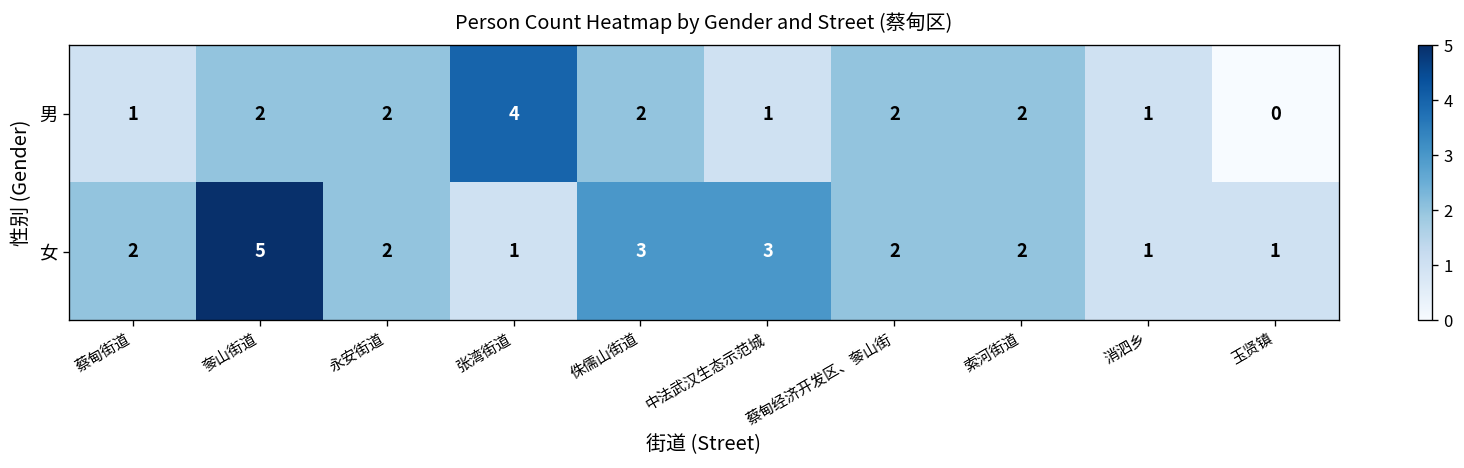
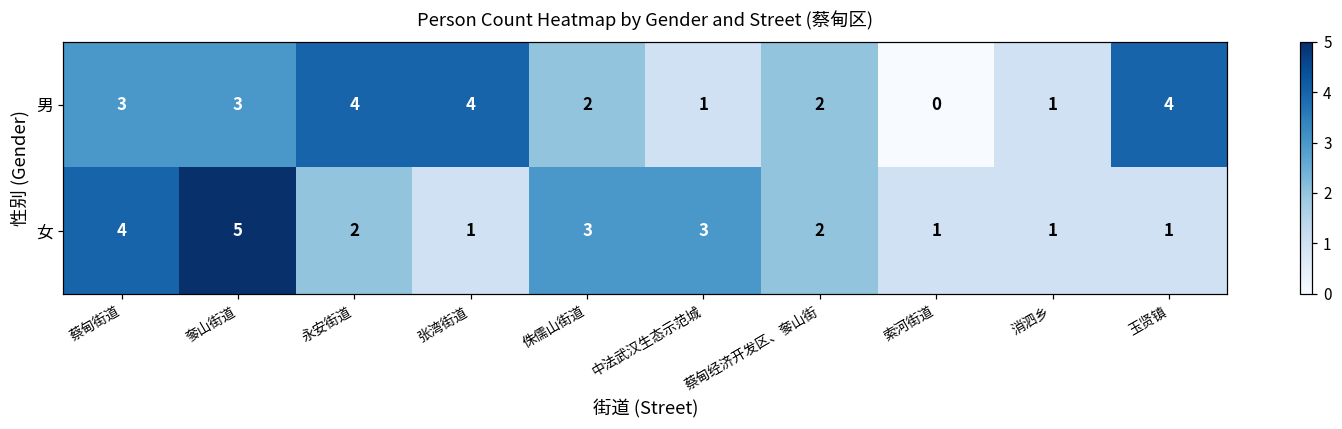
男, 蔡甸街道: 1 -> 3
男, 奓山街道: 2 -> 3
男, 永安街道: 2 -> 4
男, 索河街道: 2 -> 0
男, 玉贤镇: 0 -> 4
女, 蔡甸街道: 2 -> 4
女, 索河街道: 2 -> 1
